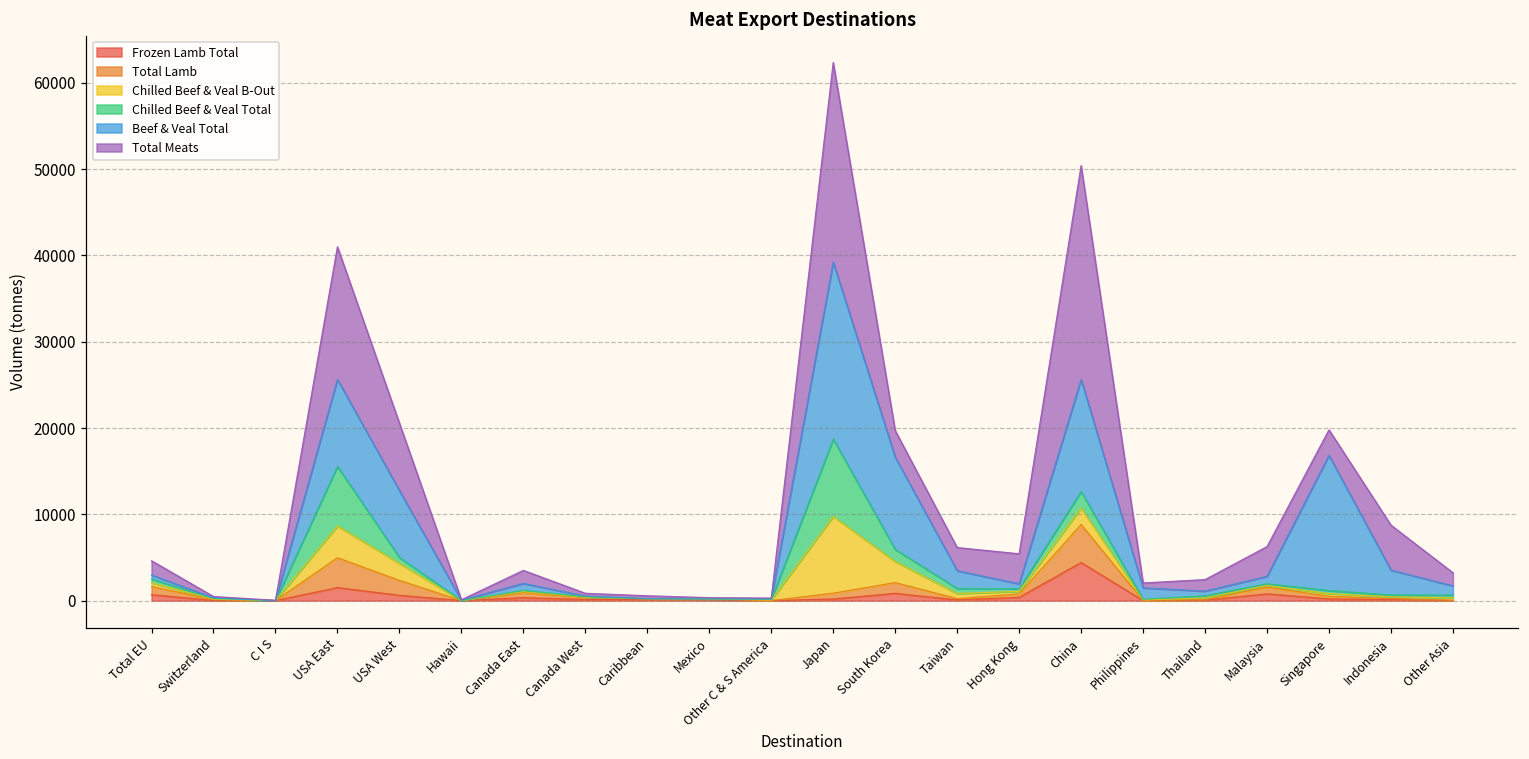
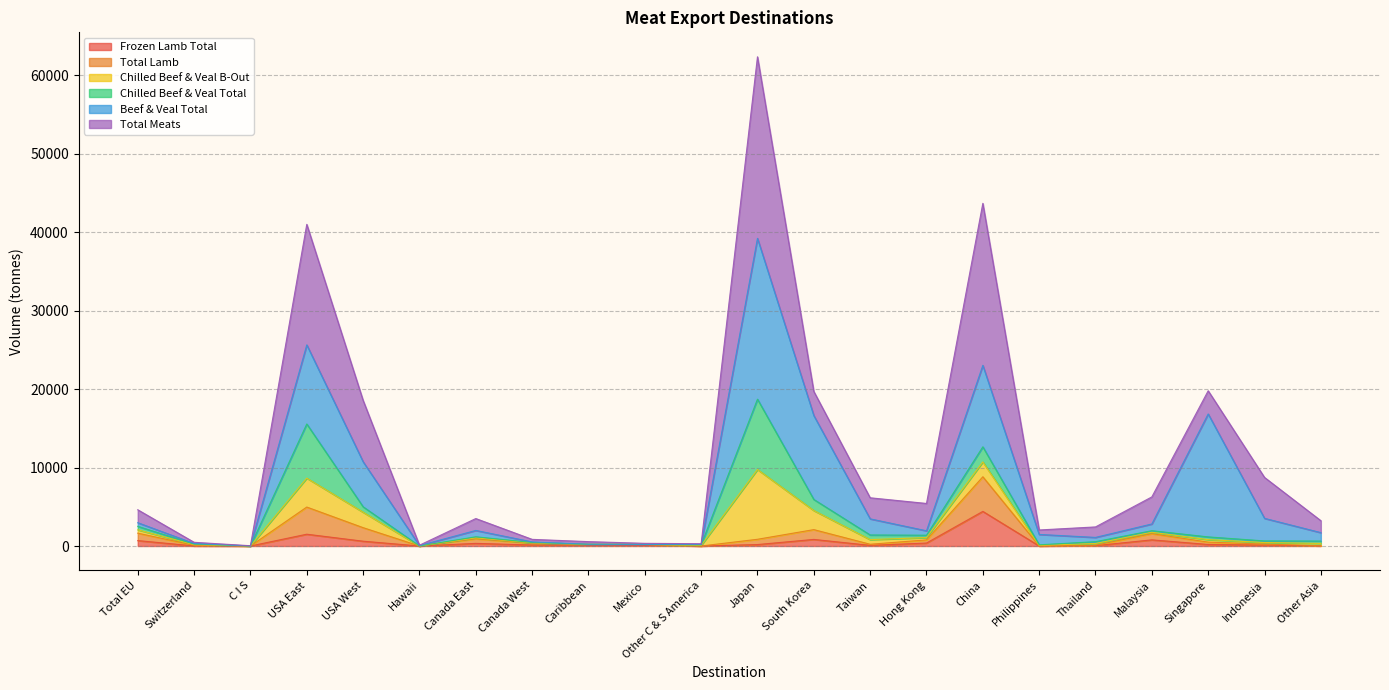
Beef & Veal Total, USA West: 8000 -> 6000
Beef & Veal Total, China: 13000 -> 10000
Total Meats, China: 25000 -> 21000
